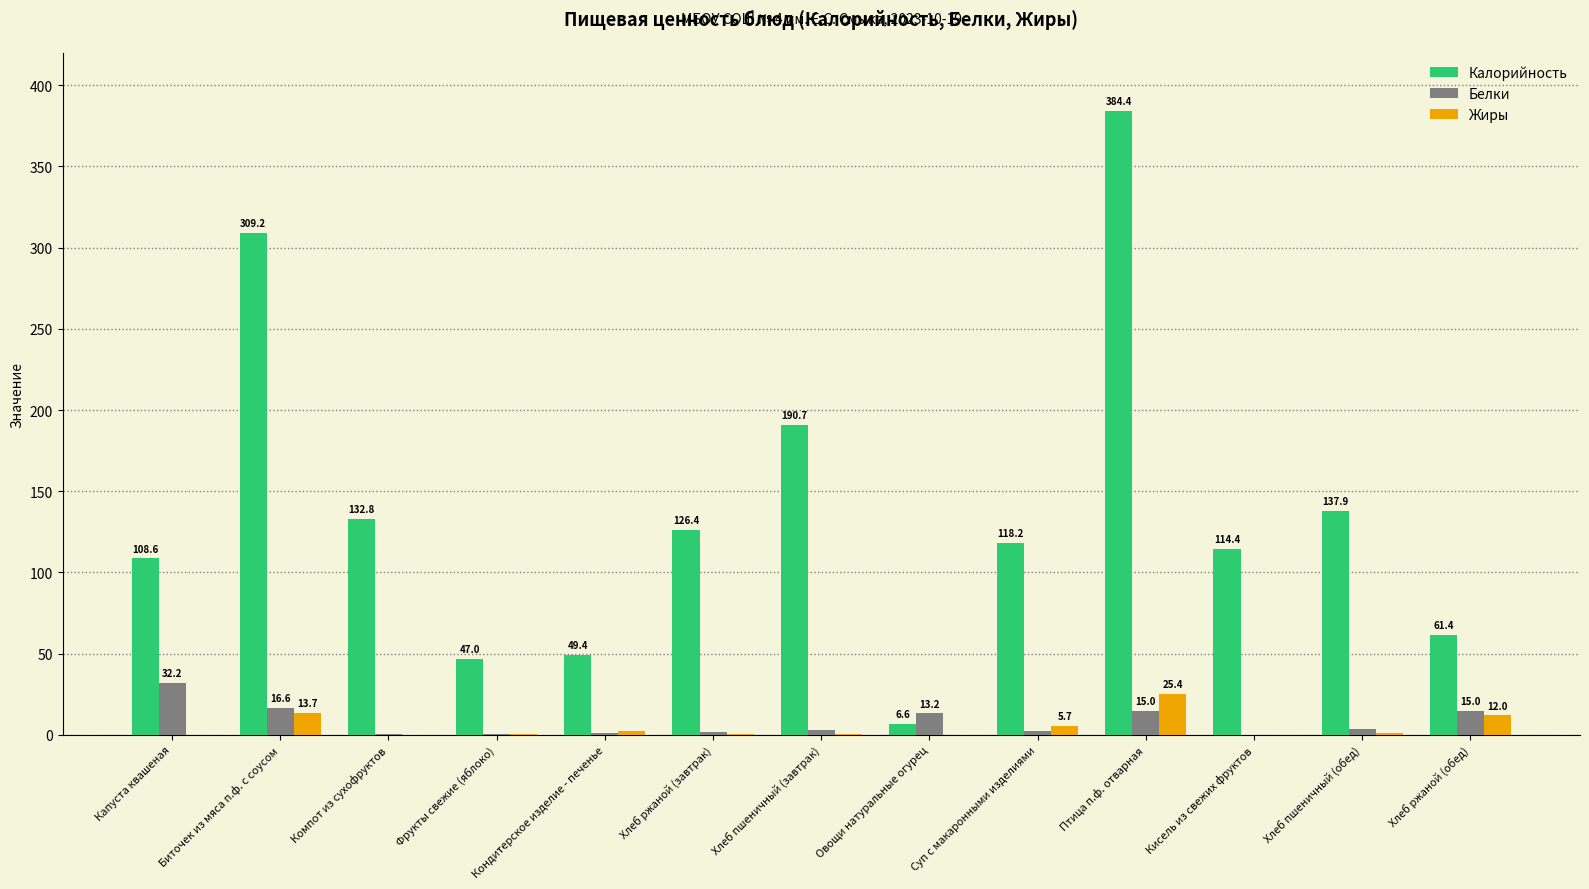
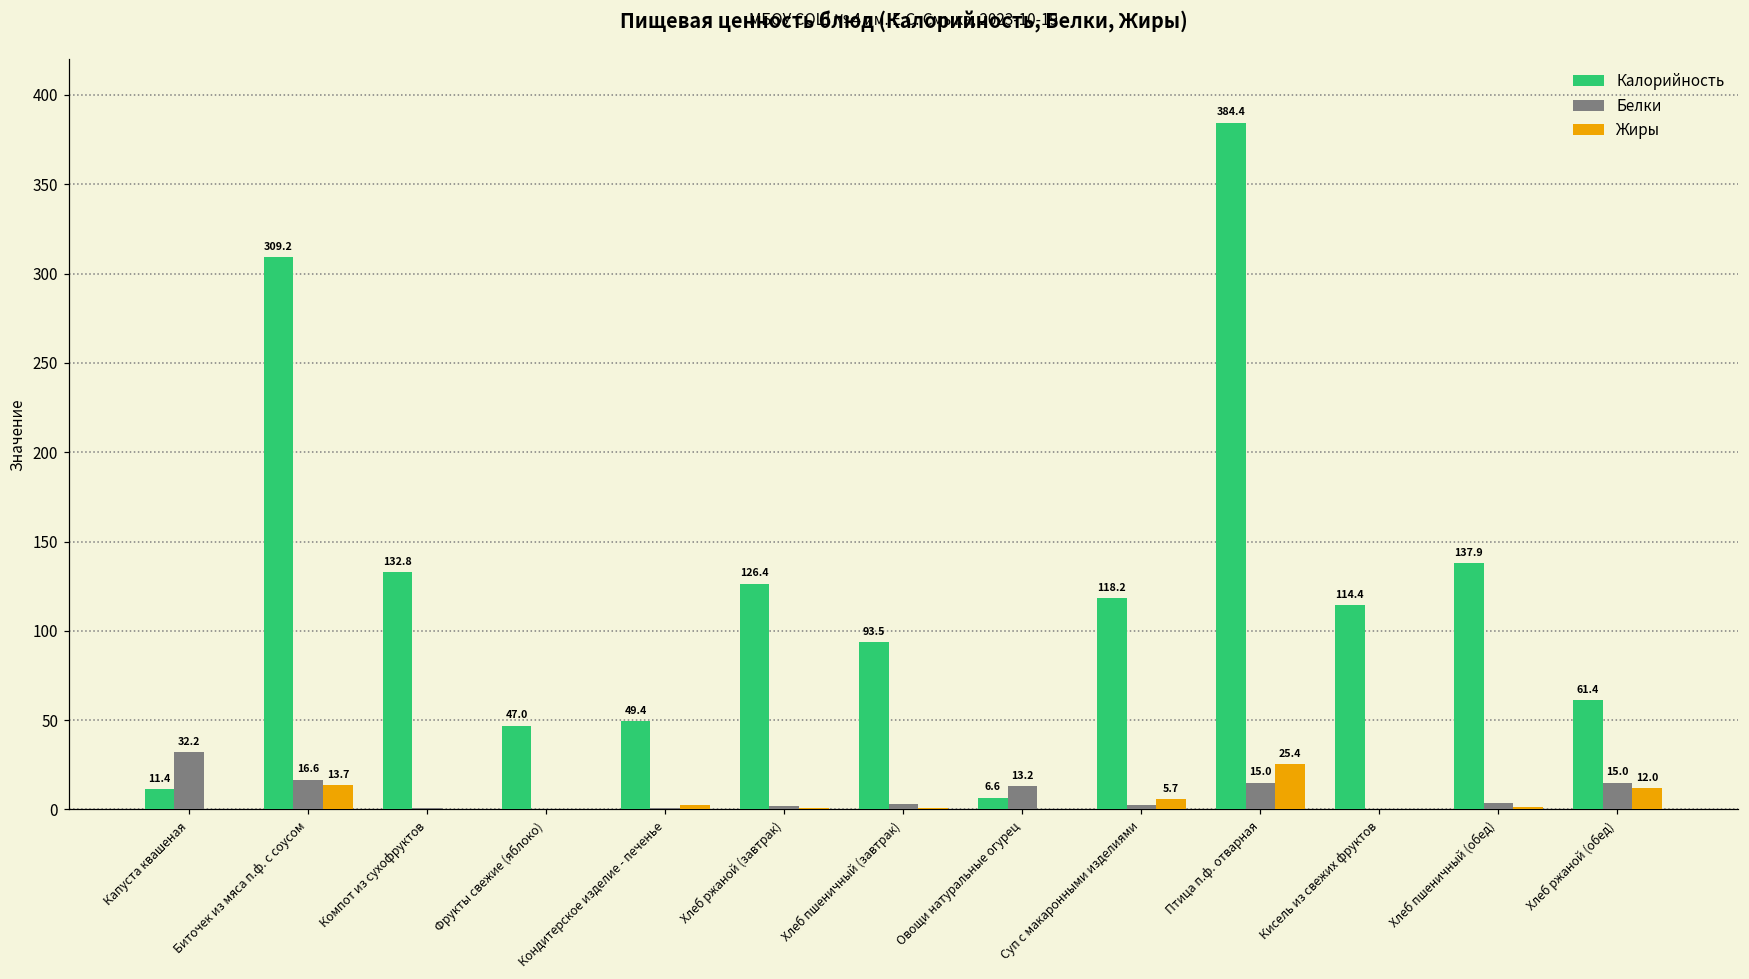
Калорийность, Капуста квашеная: 108.6 -> 11.4
Калорийность, Хлеб пшеничный (завтрак): 190.7 -> 93.5
